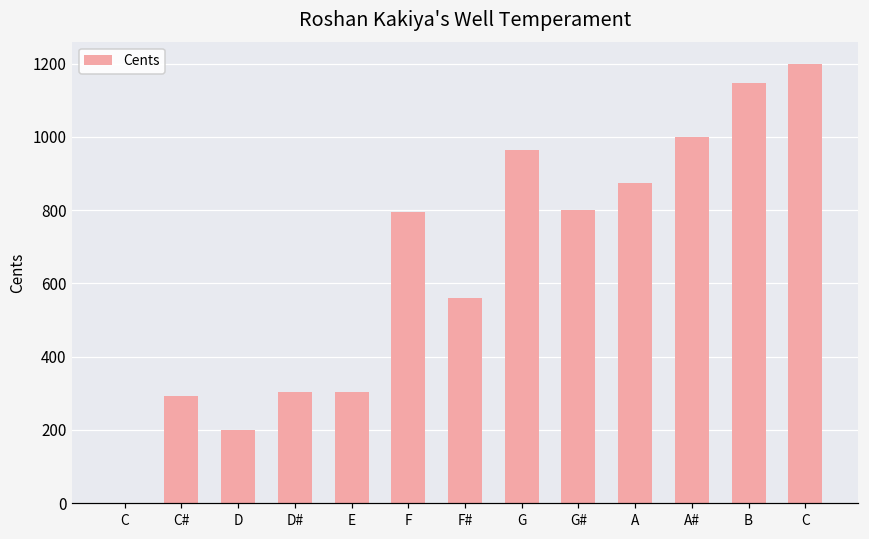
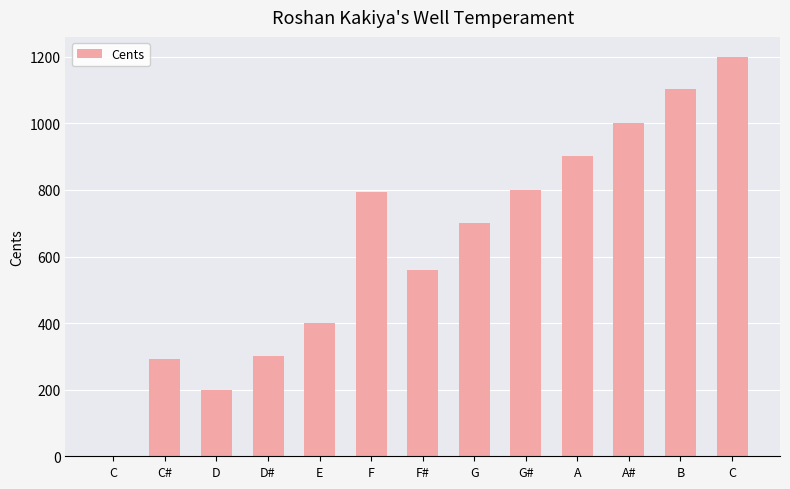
E: 300 -> 400
G: 960 -> 700
A: 870 -> 900
B: 1150 -> 1100
